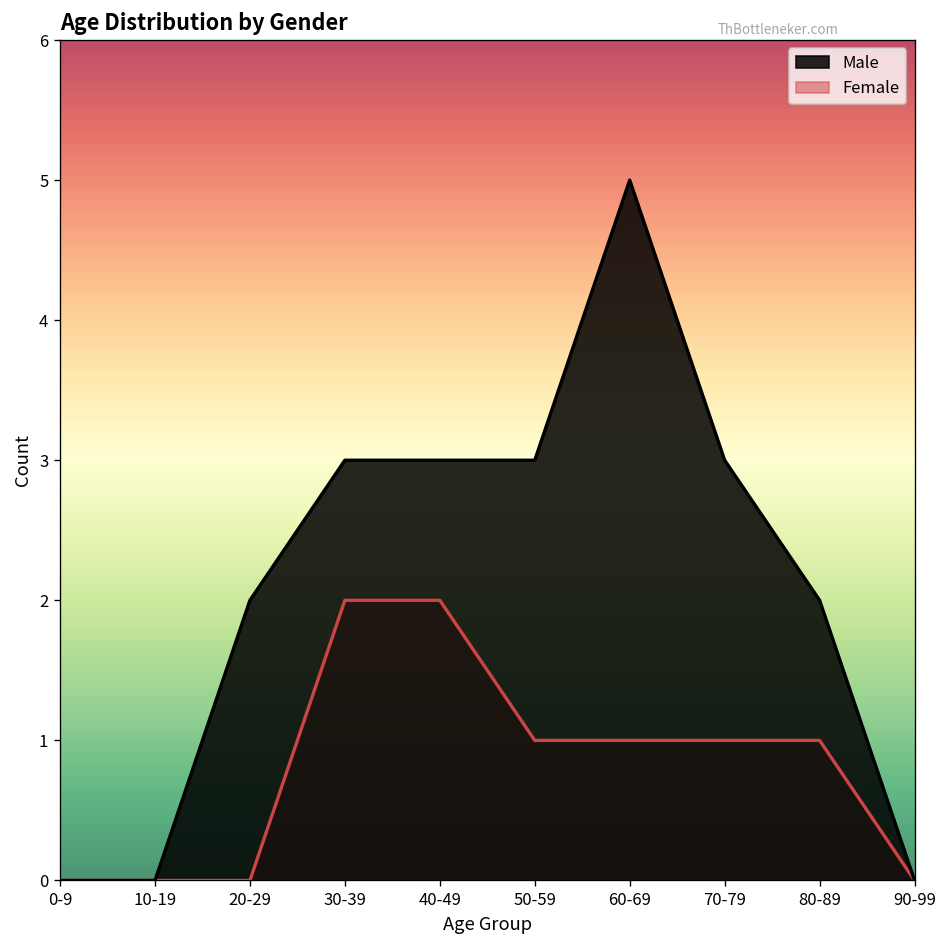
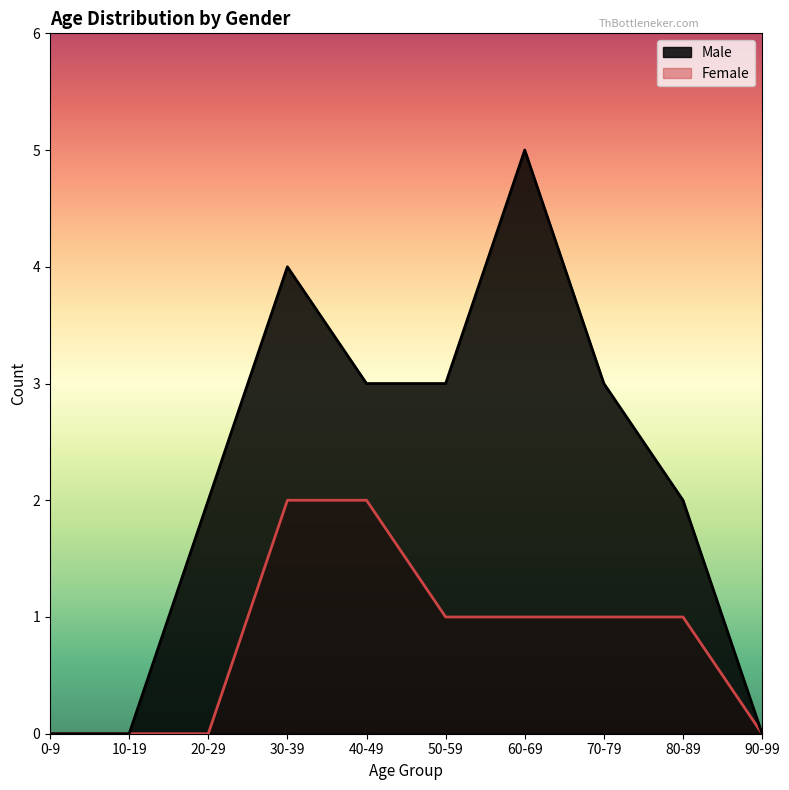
Male, 30-39: 3 -> 4
